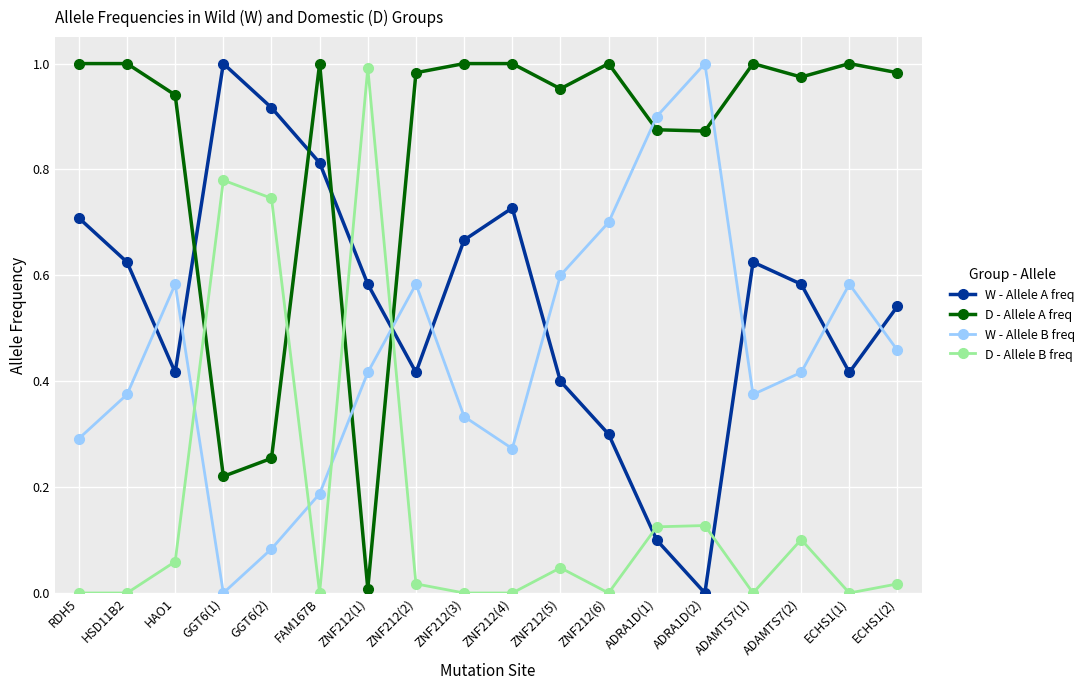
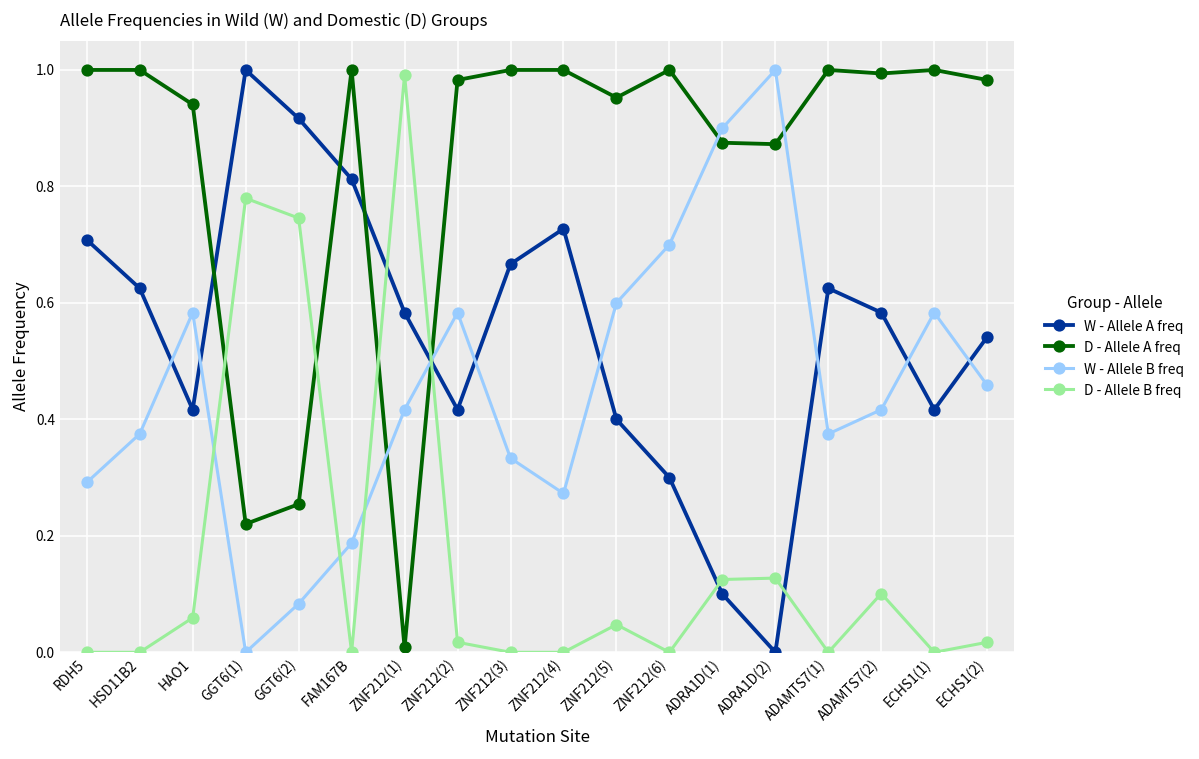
D - Allele A freq, ADAMTS7(2): 0.97 -> 0.99
